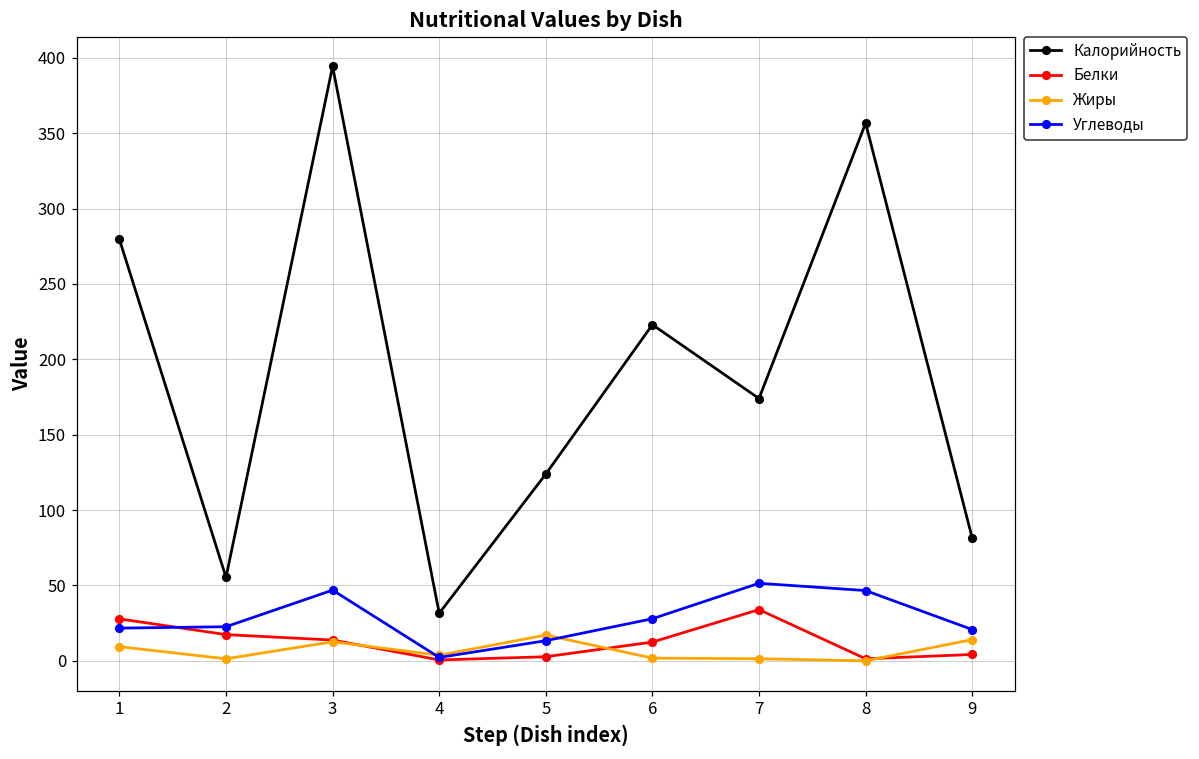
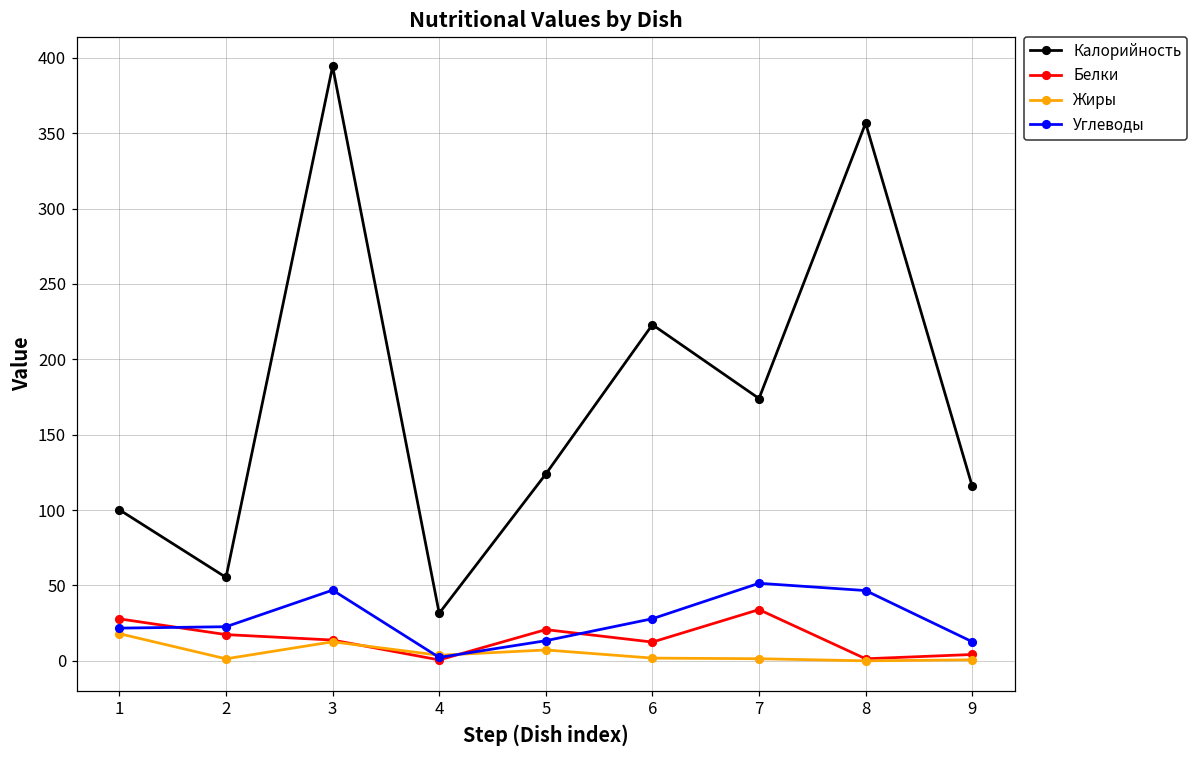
Калорийность, 1: 280 -> 100
Жиры, 1: 9 -> 18
Белки, 5: 3 -> 21
Жиры, 5: 17 -> 7
Калорийность, 9: 81 -> 116
Жиры, 9: 14 -> 1
Углеводы, 9: 21 -> 13
